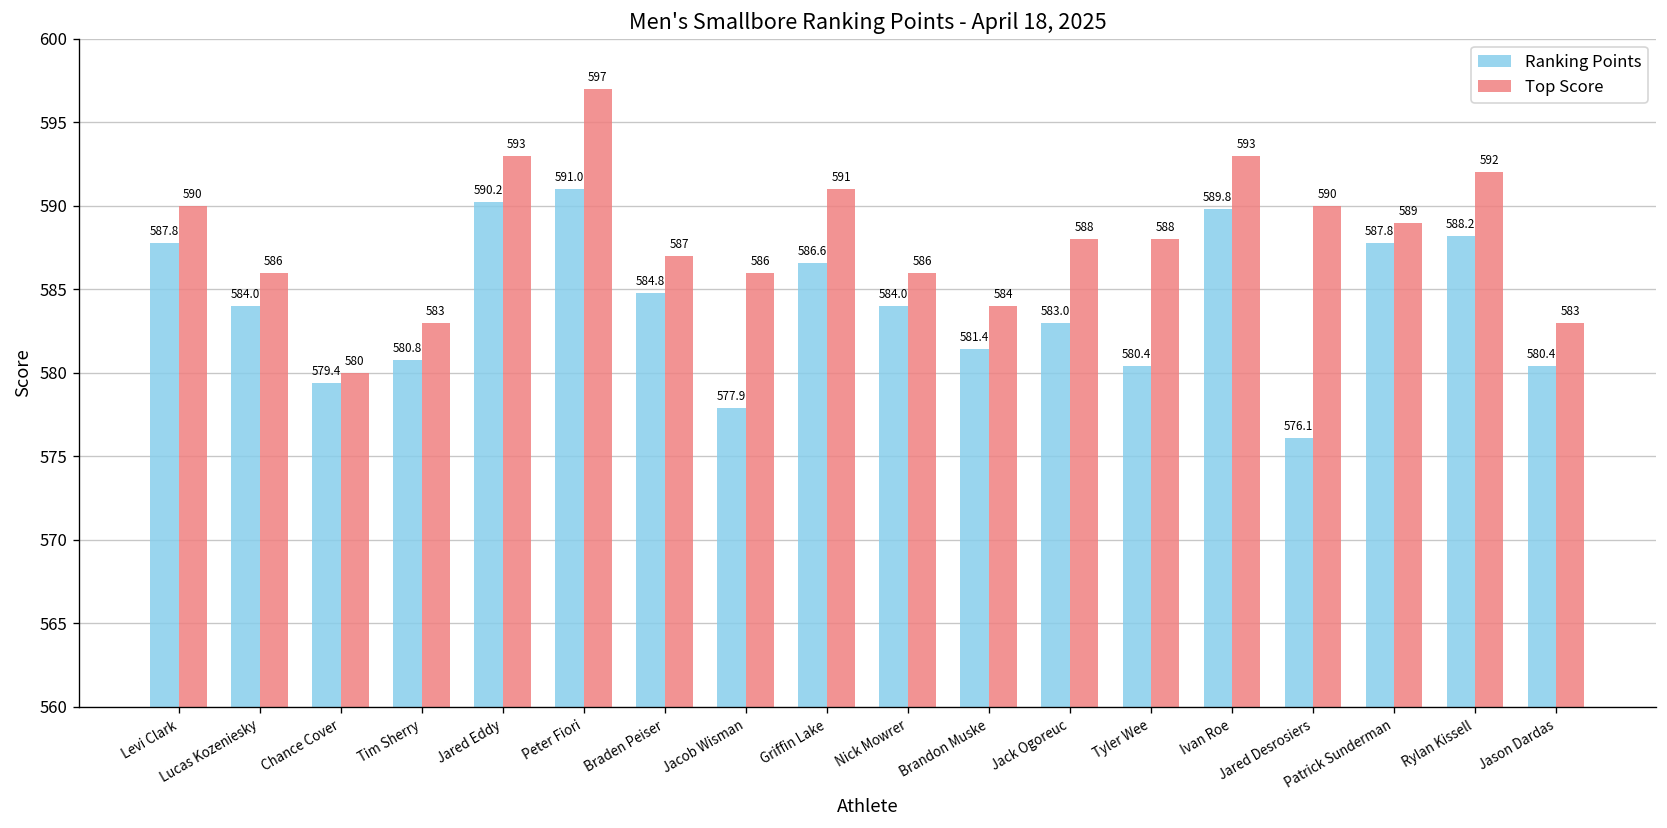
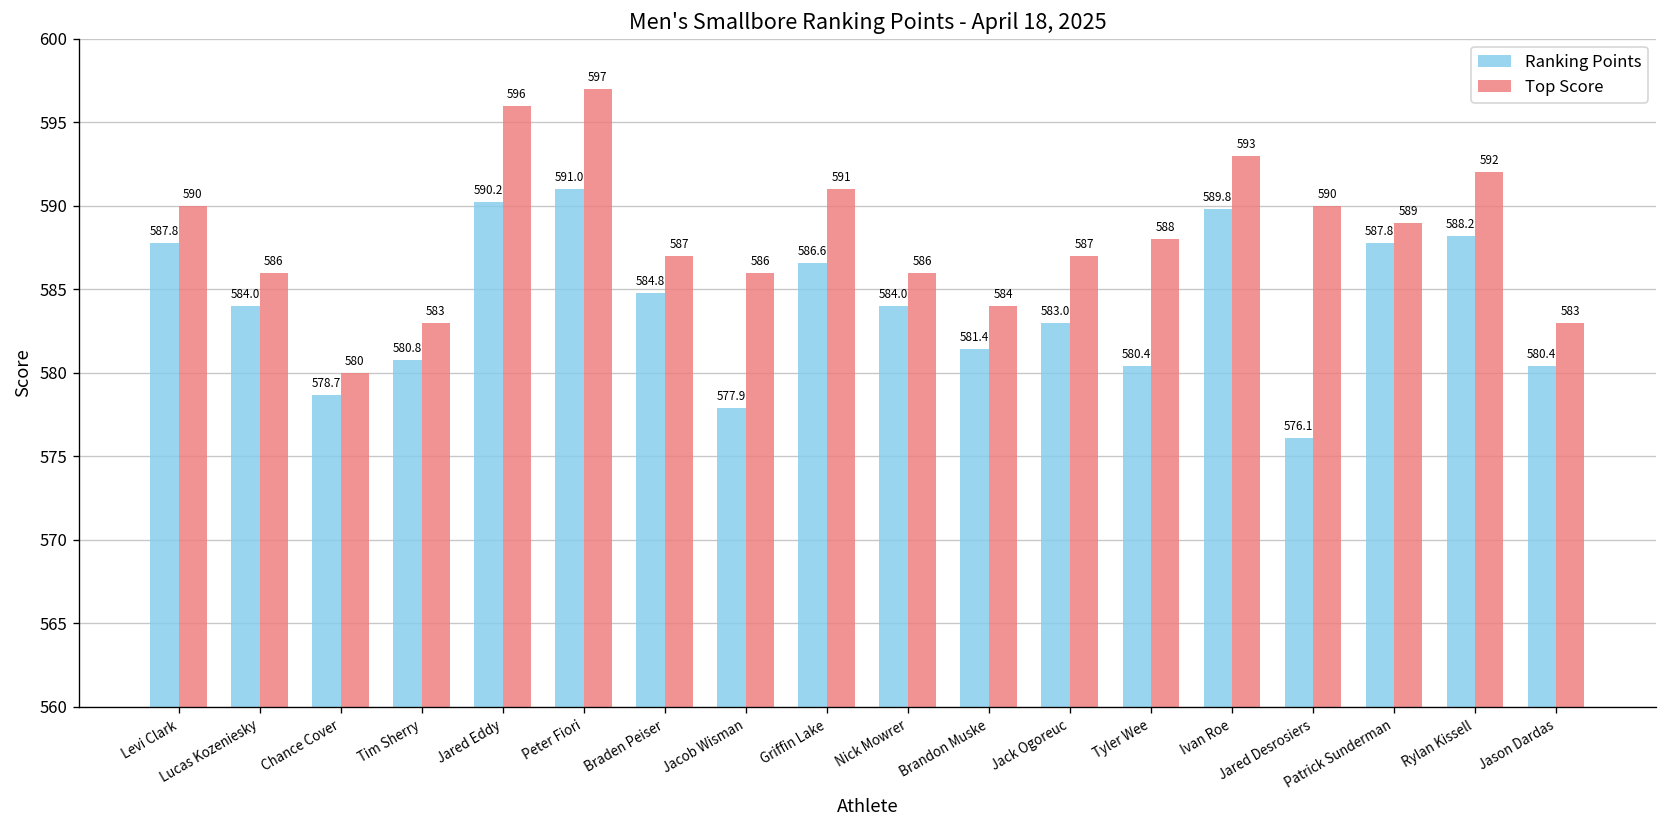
Ranking Points, Chance Cover: 579.4 -> 578.7
Top Score, Jared Eddy: 593 -> 596
Top Score, Jack Ogoreuc: 588 -> 587
